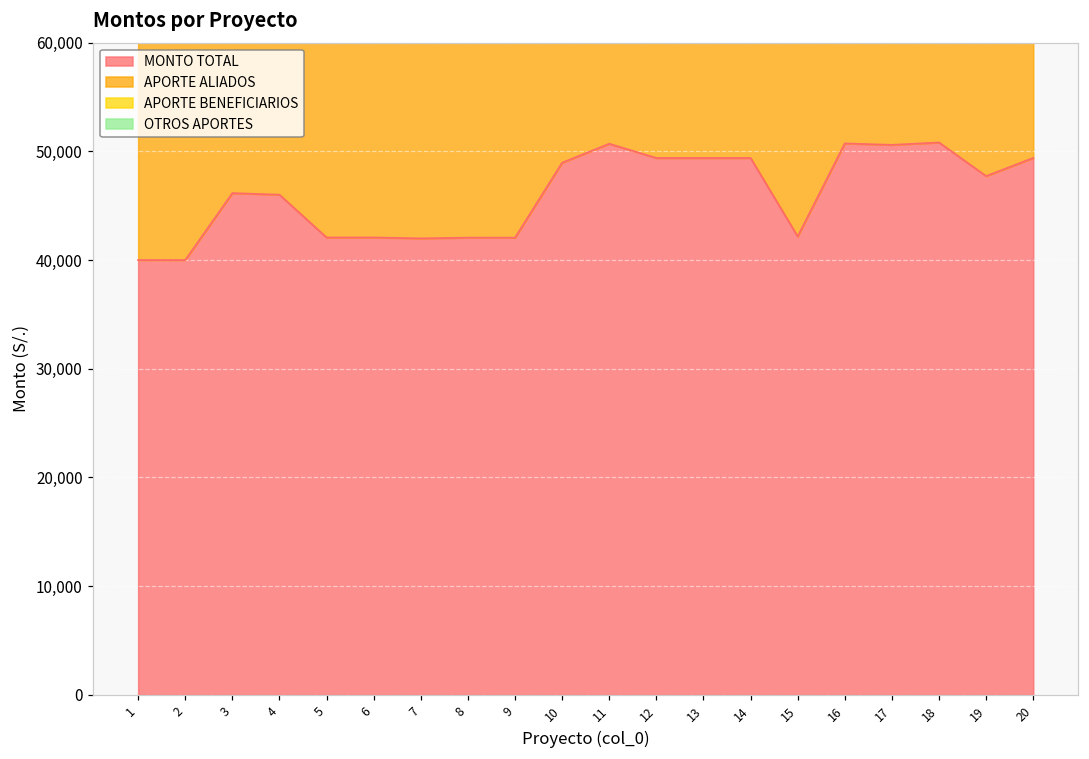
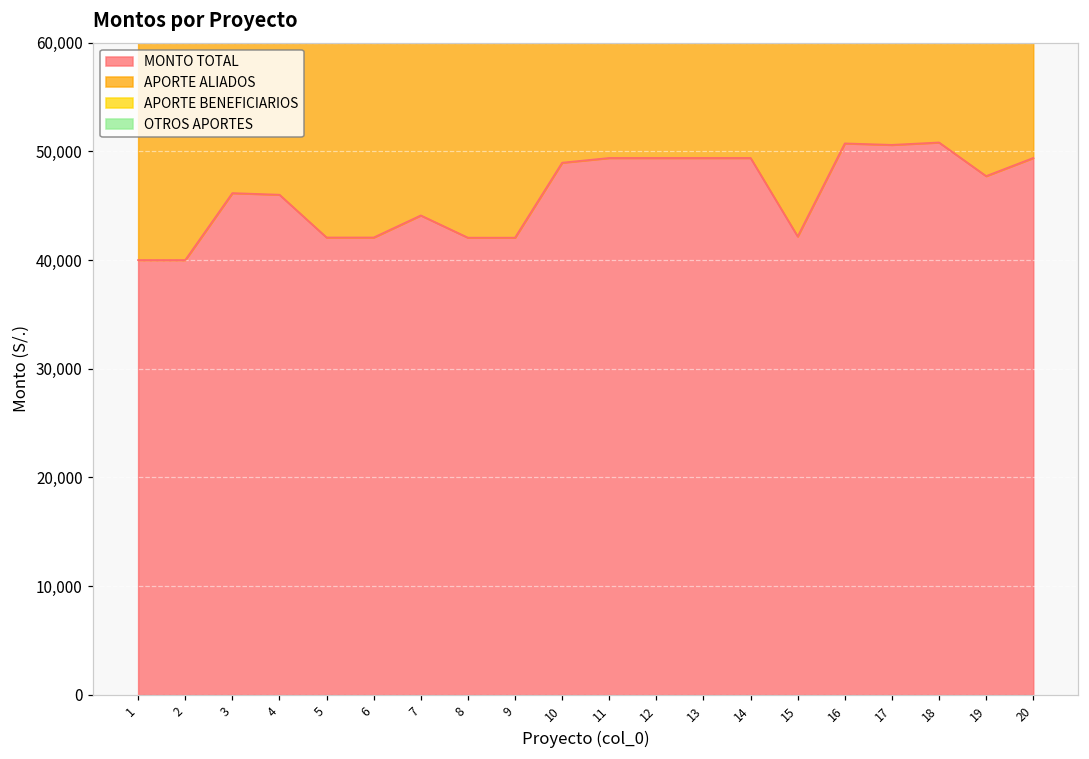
MONTO TOTAL, 7: 42,000 -> 44,000
MONTO TOTAL, 11: 51,000 -> 49,000
